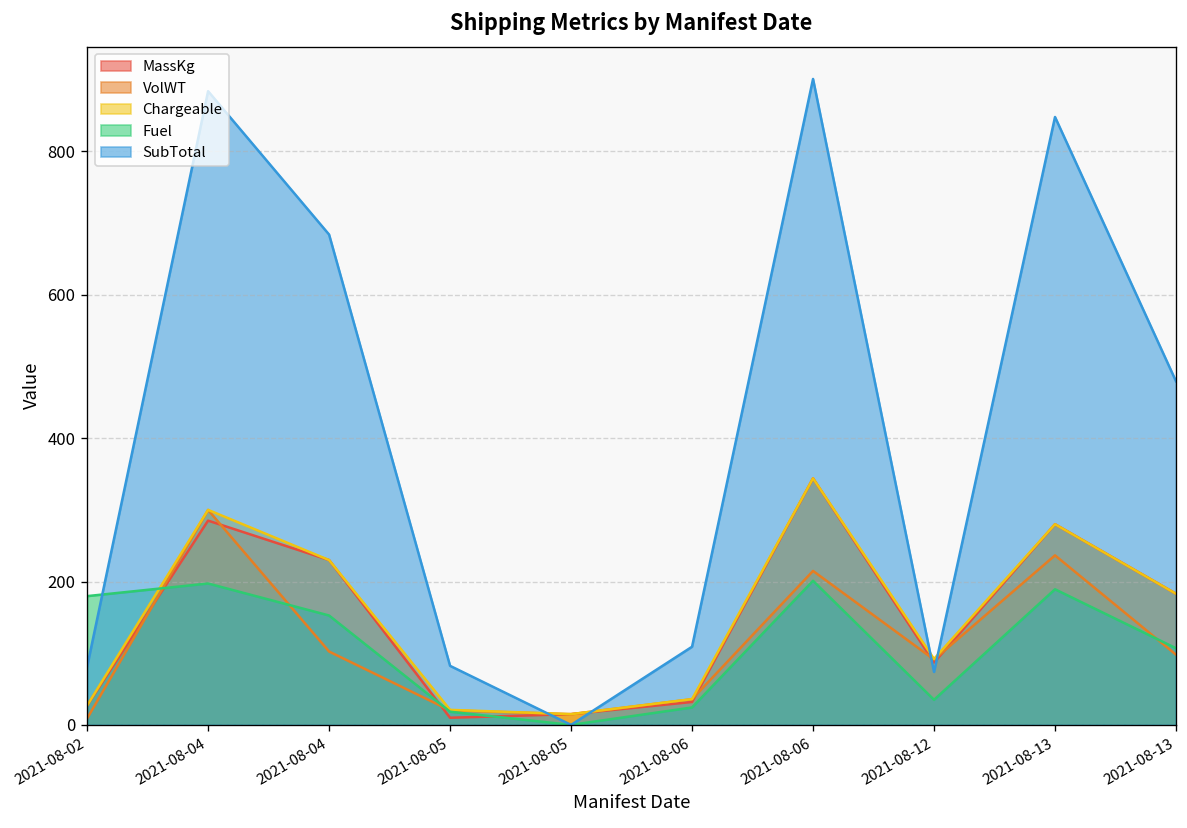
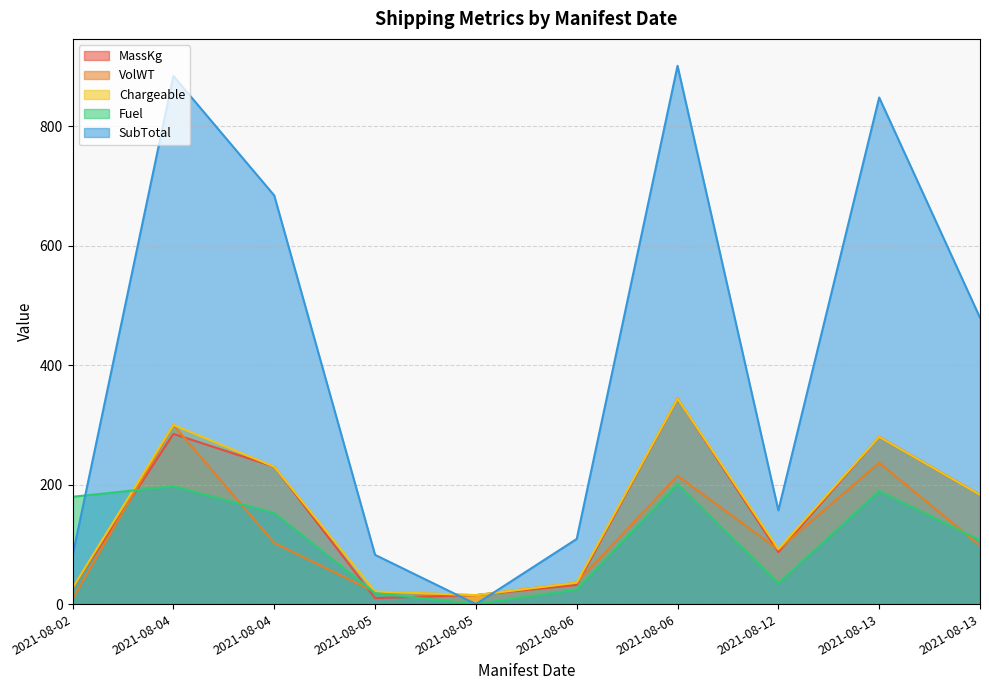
SubTotal, 2021-08-12: 70 -> 160
